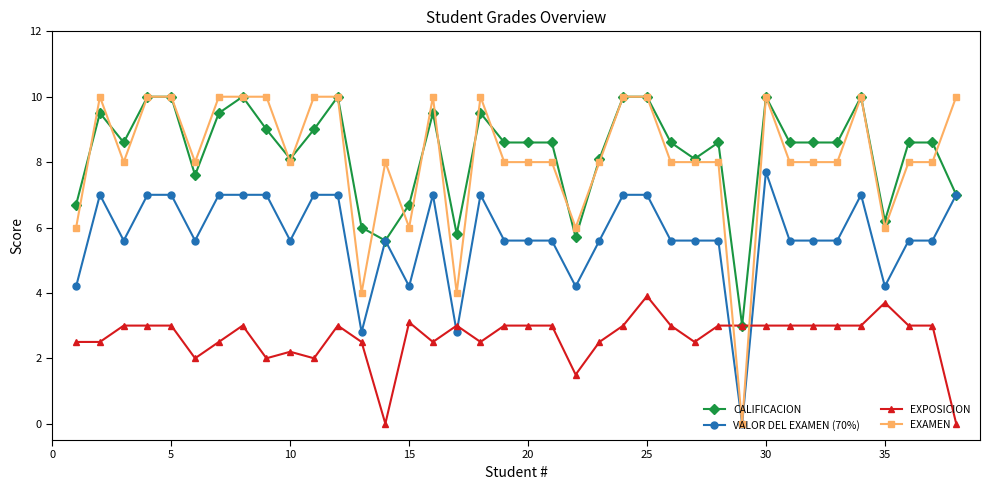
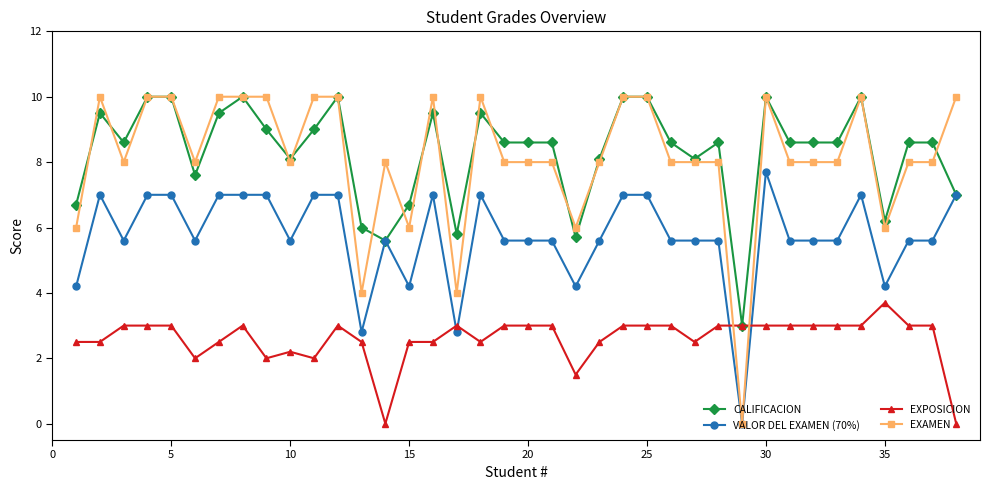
EXPOSICION, 15: 3.1 -> 2.5
EXPOSICION, 25: 3.9 -> 3.0
